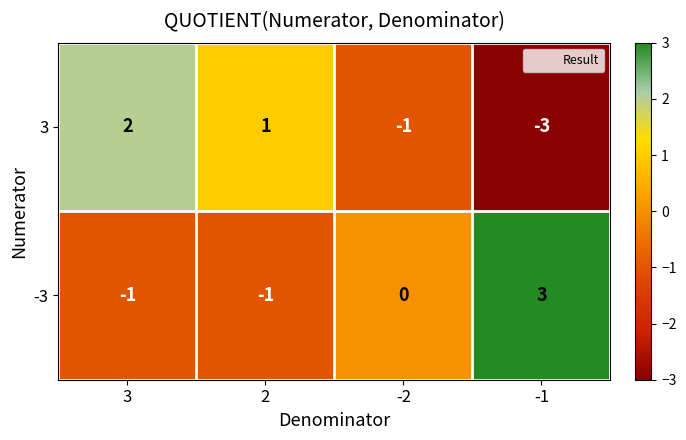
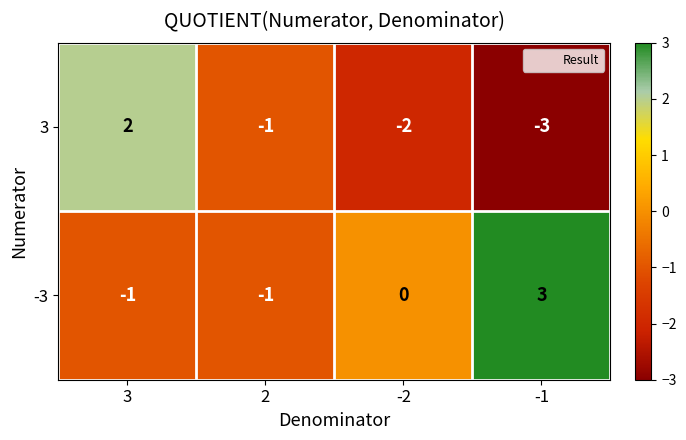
3, 2: 1 -> -1
3, -2: -1 -> -2
